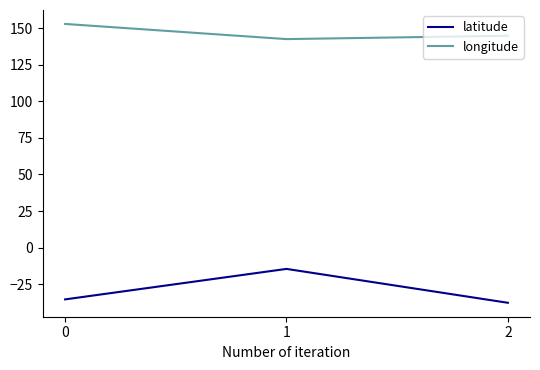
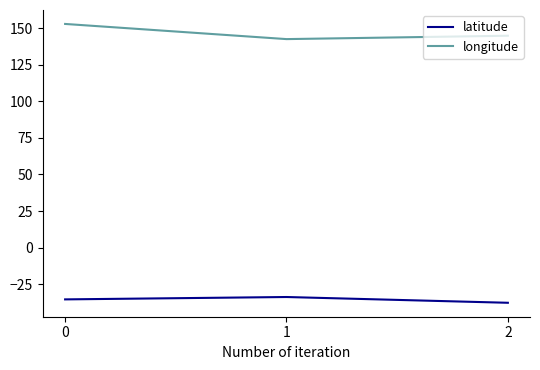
latitude, 1: -15 -> -34
